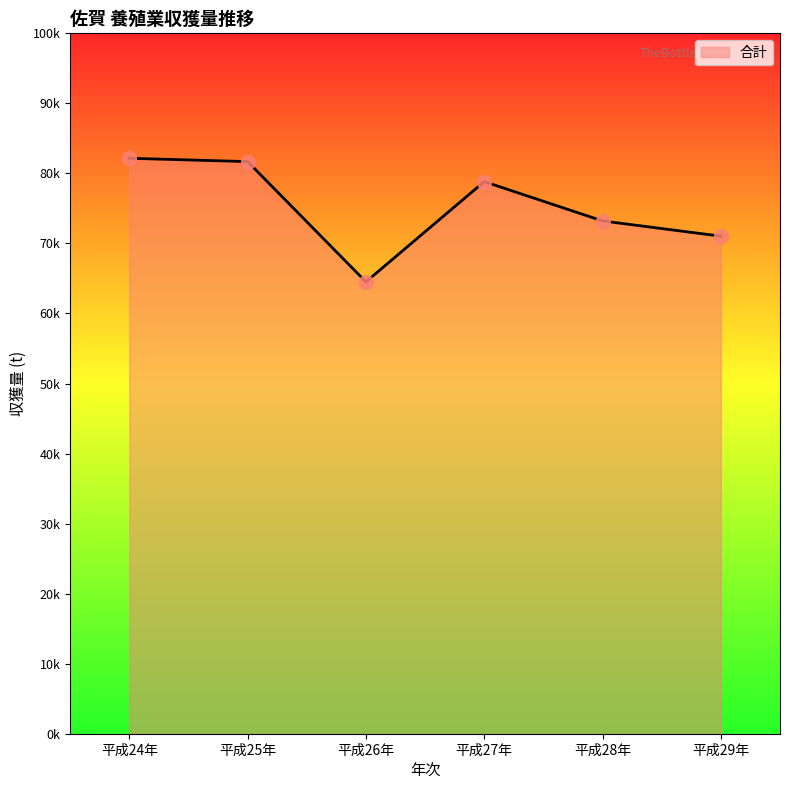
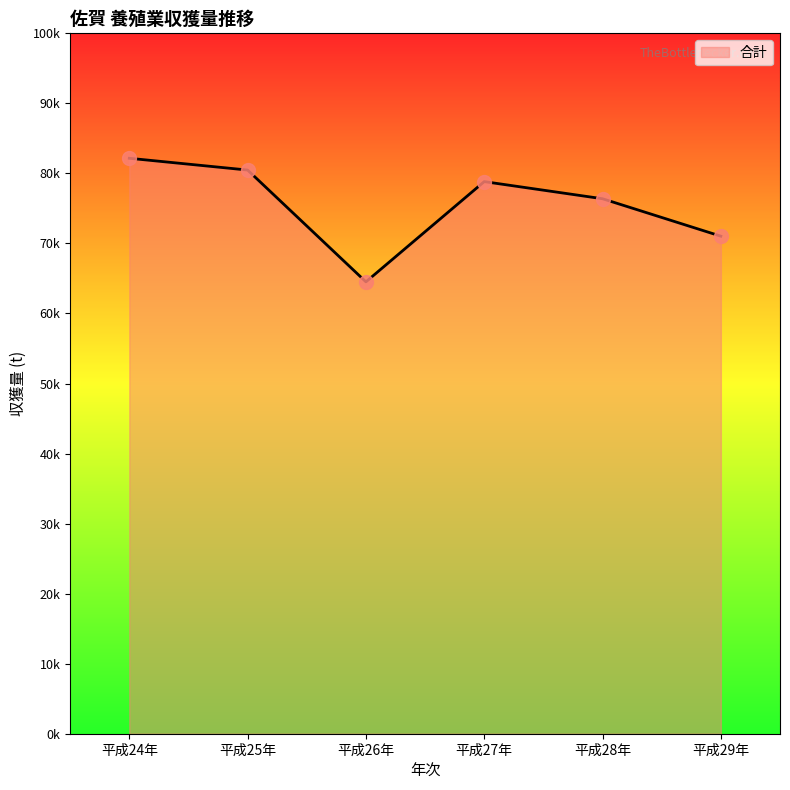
平成25年: 82000 -> 80000
平成28年: 73000 -> 76000
